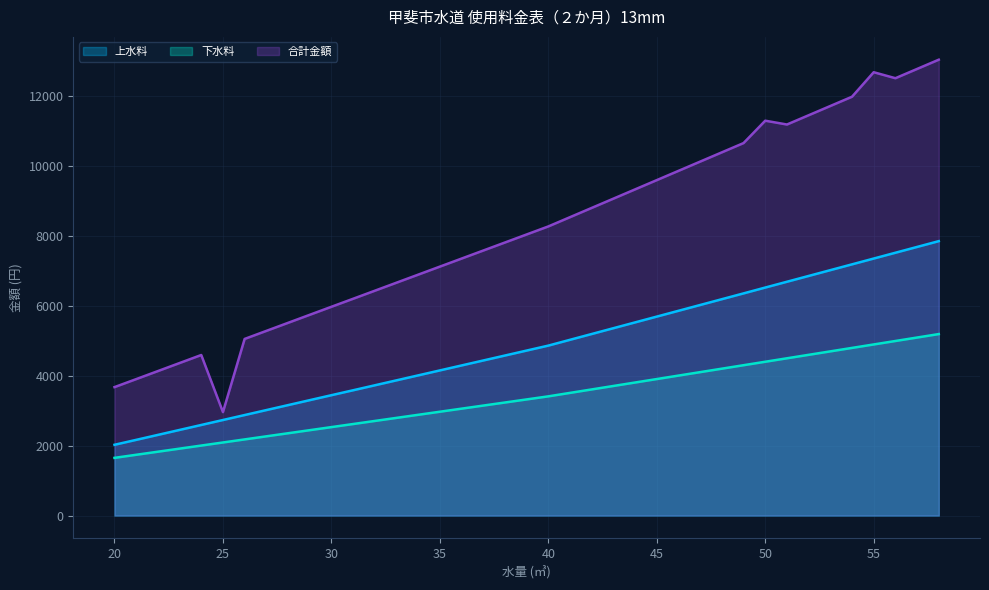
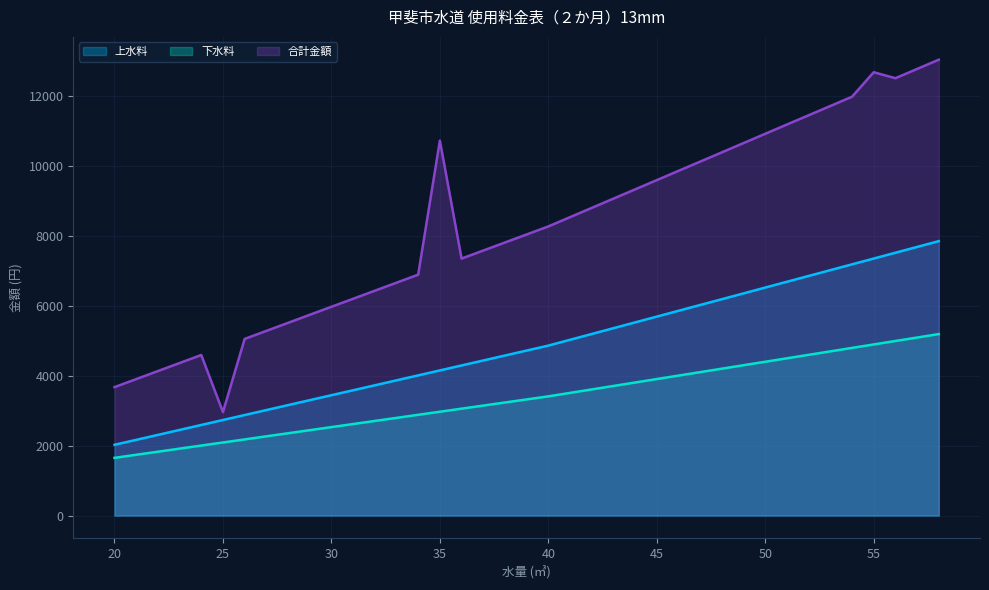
合計金額, 35: 7100 -> 10700
合計金額, 50: 11300 -> 10900
